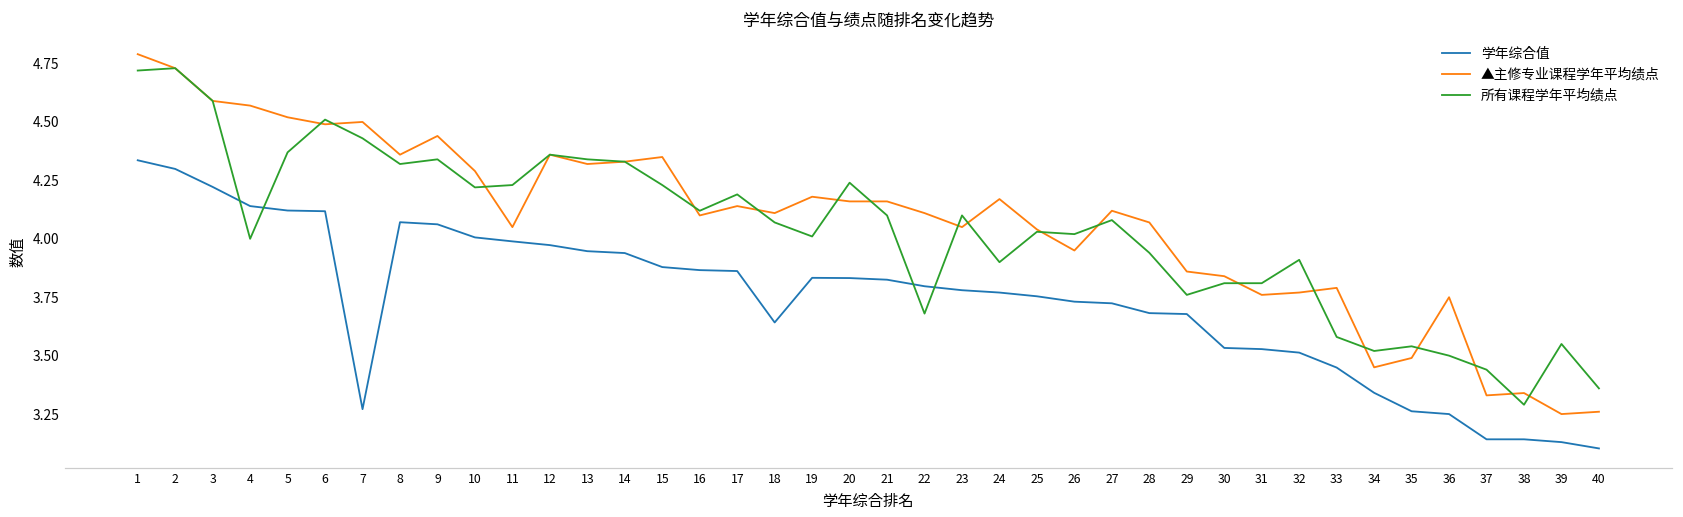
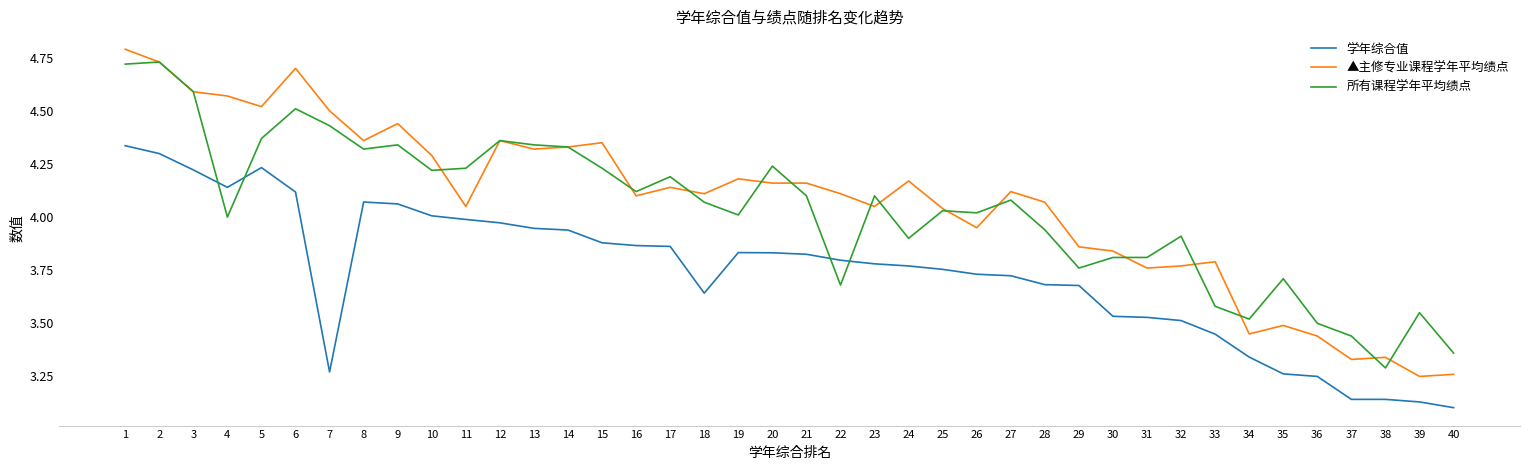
学年综合值, 5: 4.12 -> 4.23
▲主修专业课程学年平均绩点, 6: 4.49 -> 4.70
所有课程学年平均绩点, 35: 3.54 -> 3.71
▲主修专业课程学年平均绩点, 36: 3.75 -> 3.44
